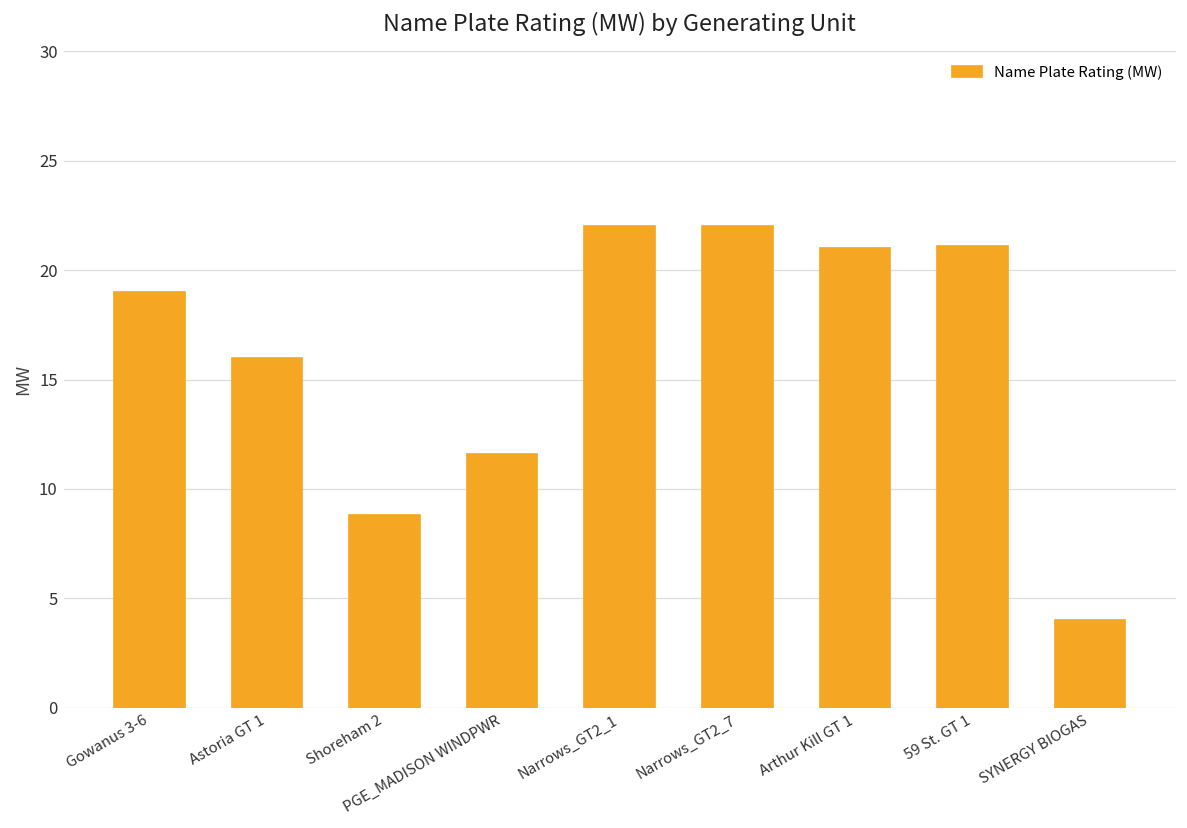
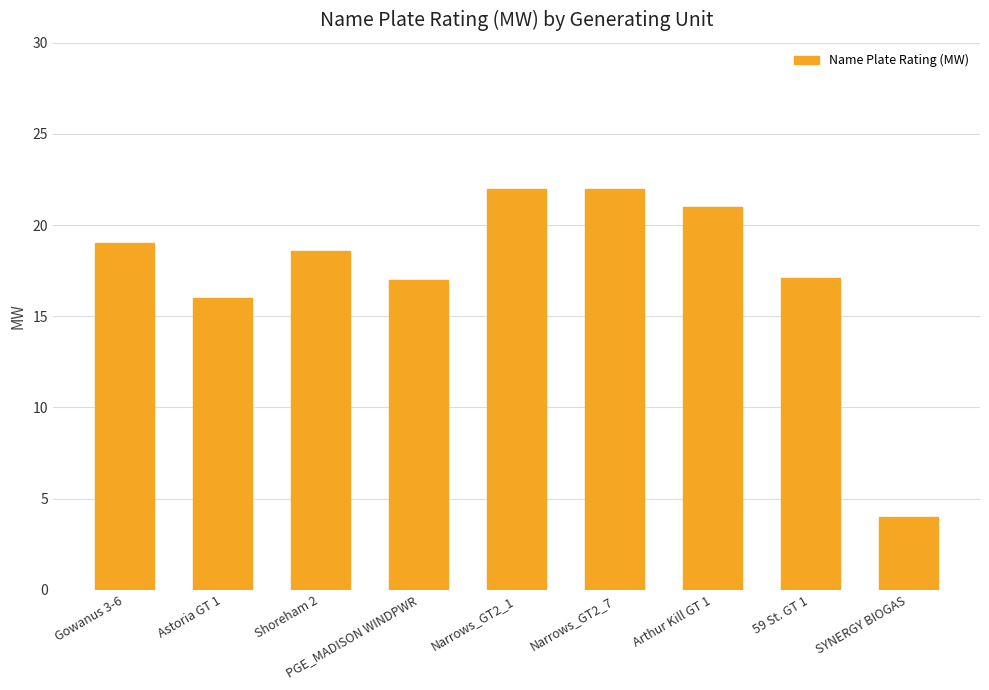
Shoreham 2: 8.8 -> 18.6
PGE_MADISON WINDPWR: 11.6 -> 17.0
59 St. GT 1: 21.1 -> 17.1
